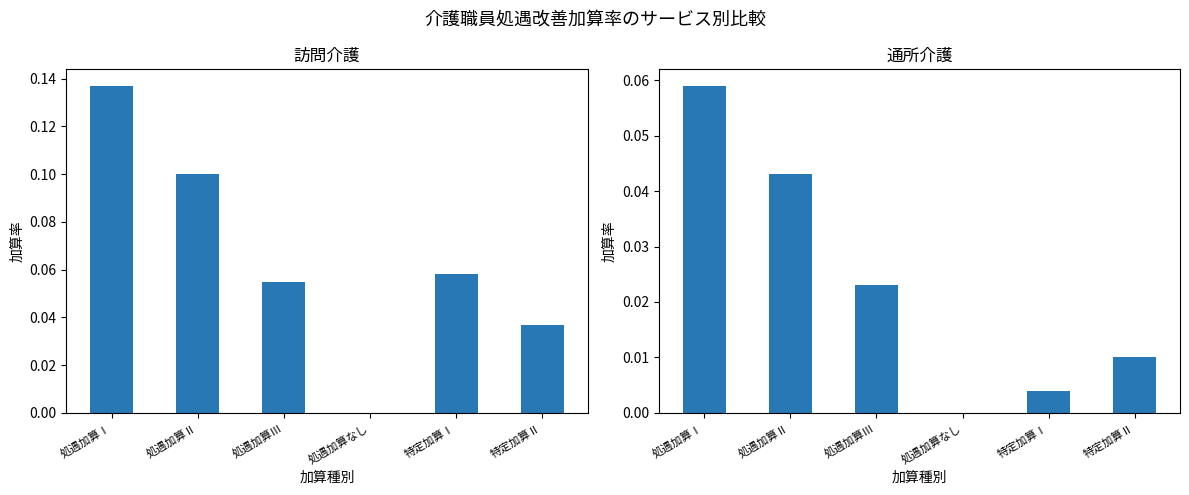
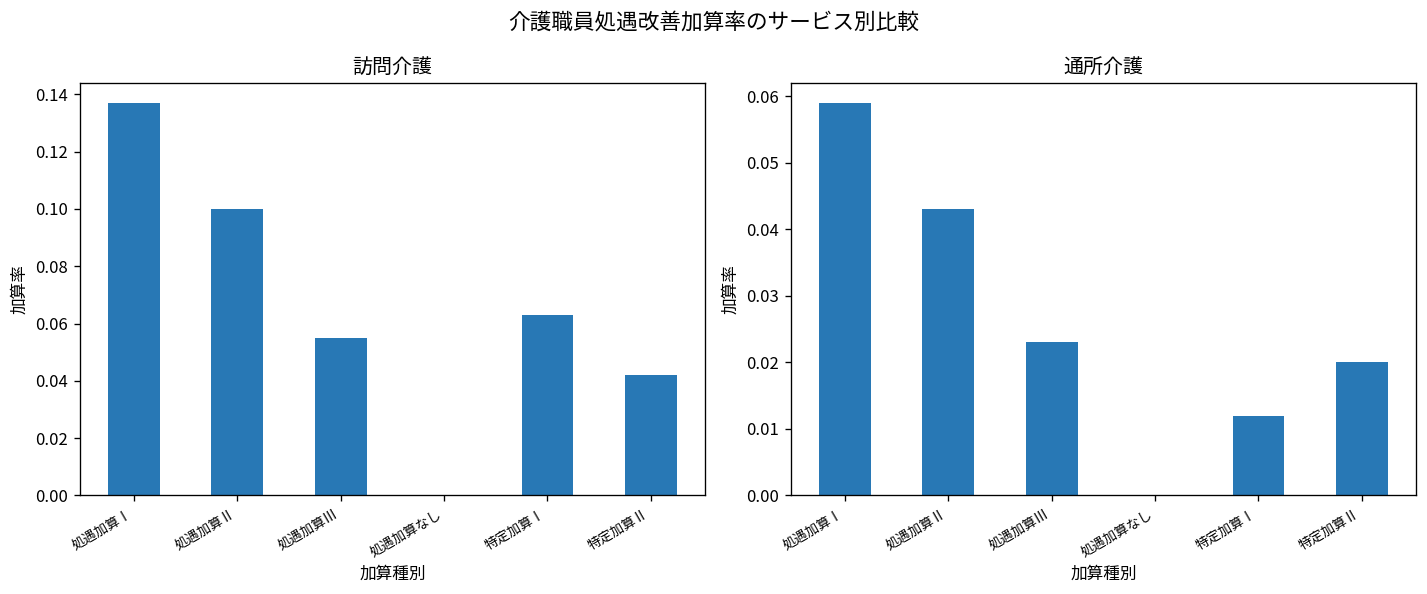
訪問介護, 特定加算Ⅰ: 0.058 -> 0.063
訪問介護, 特定加算Ⅱ: 0.037 -> 0.042
通所介護, 特定加算Ⅰ: 0.004 -> 0.012
通所介護, 特定加算Ⅱ: 0.01 -> 0.02
